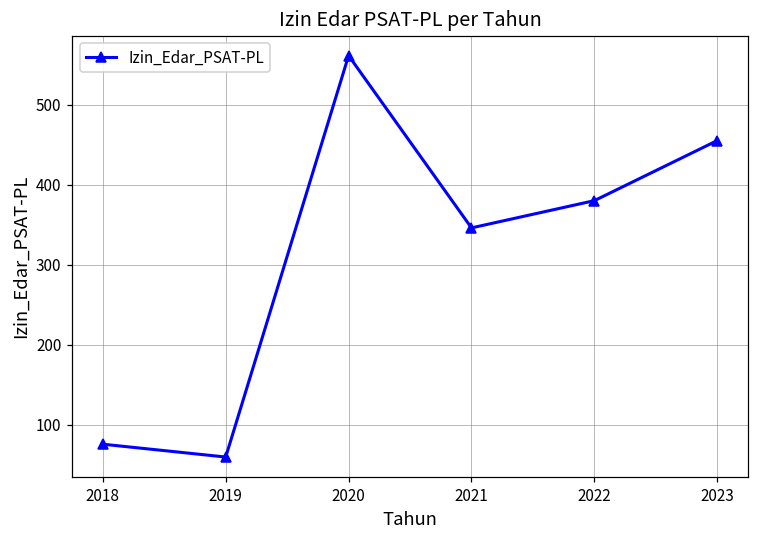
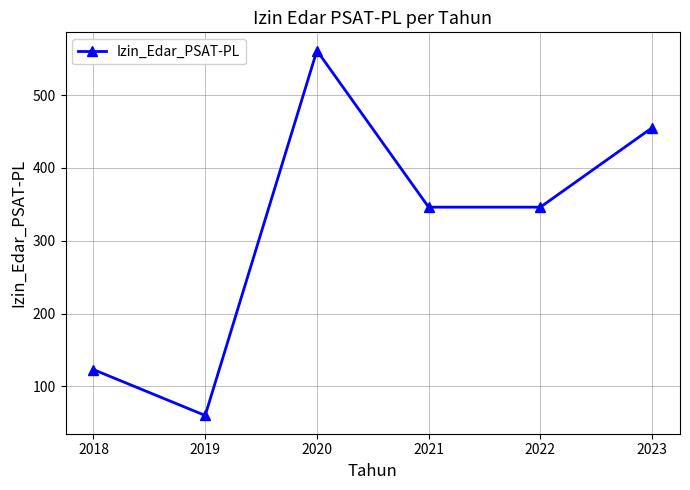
2018: 80 -> 120
2022: 380 -> 350
